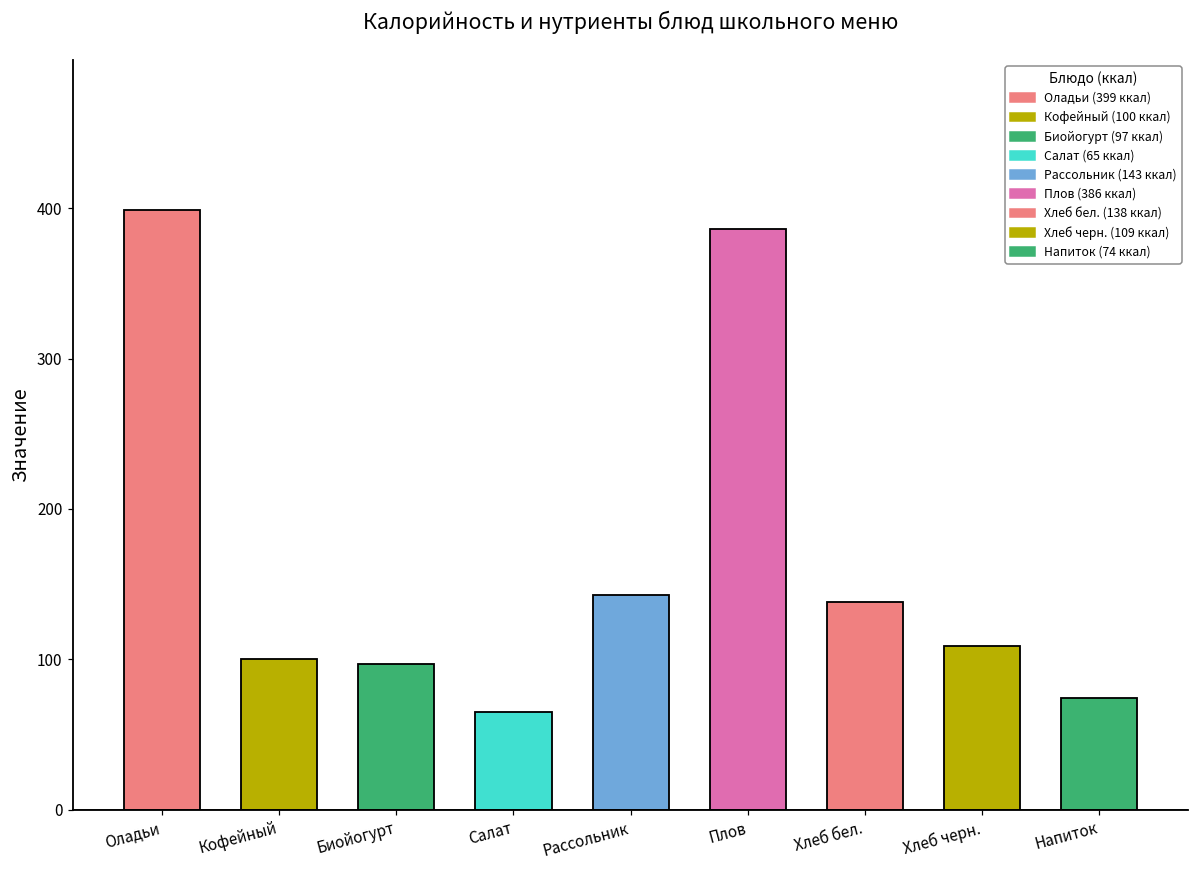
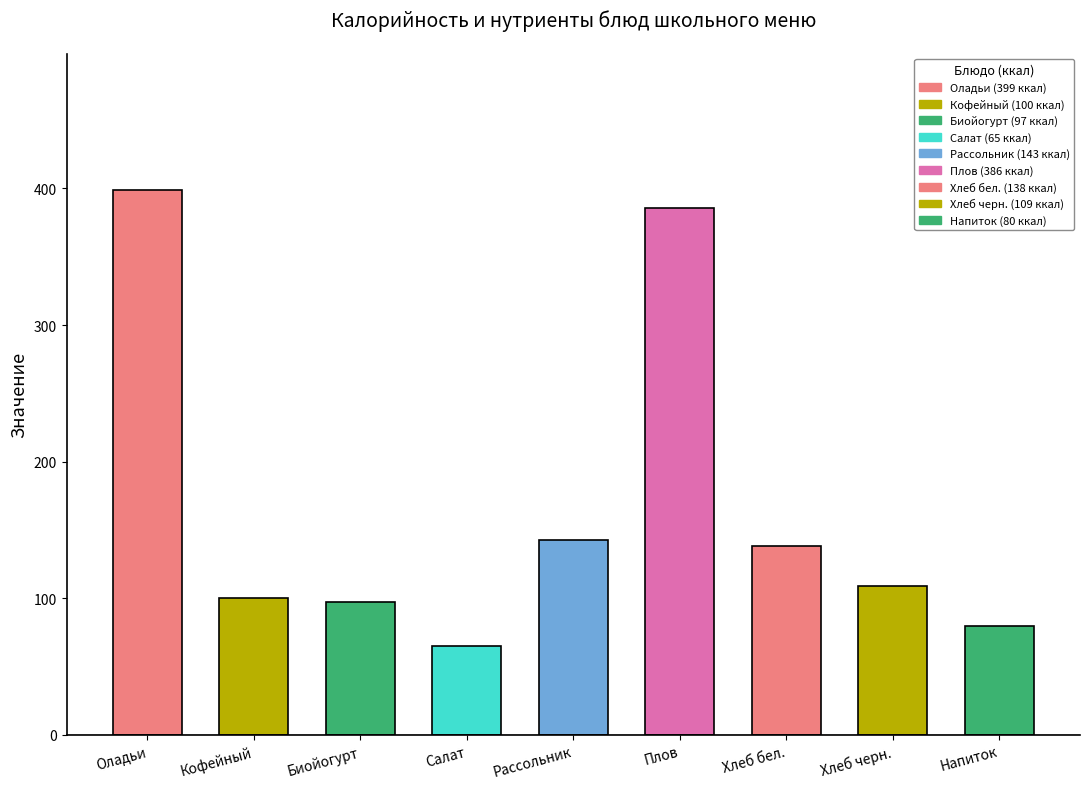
Напиток: 74 -> 80
